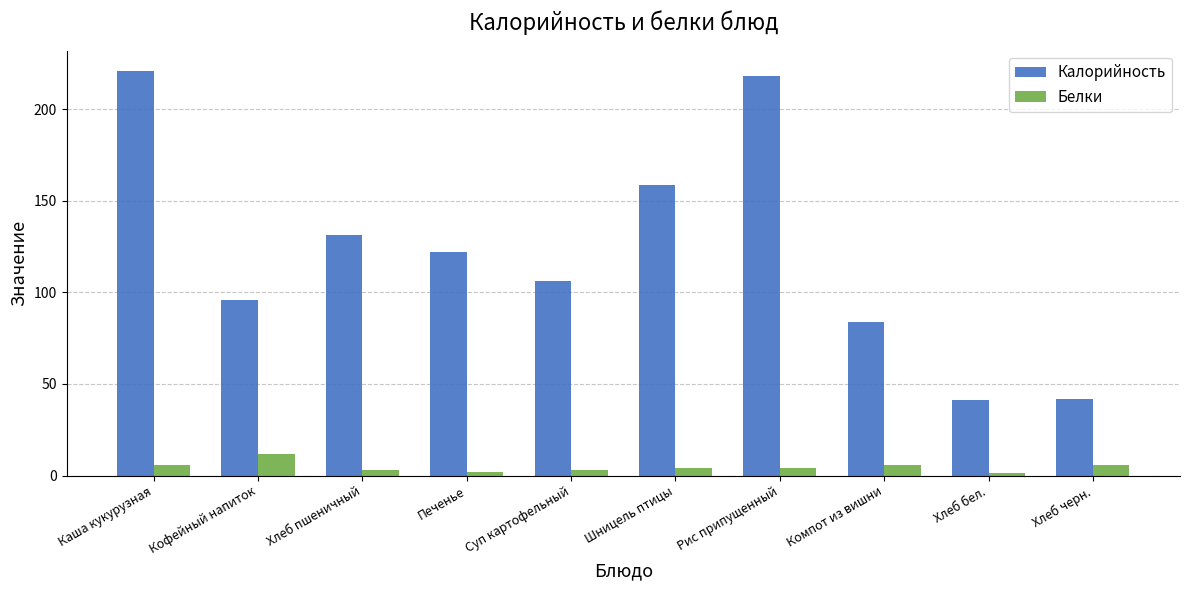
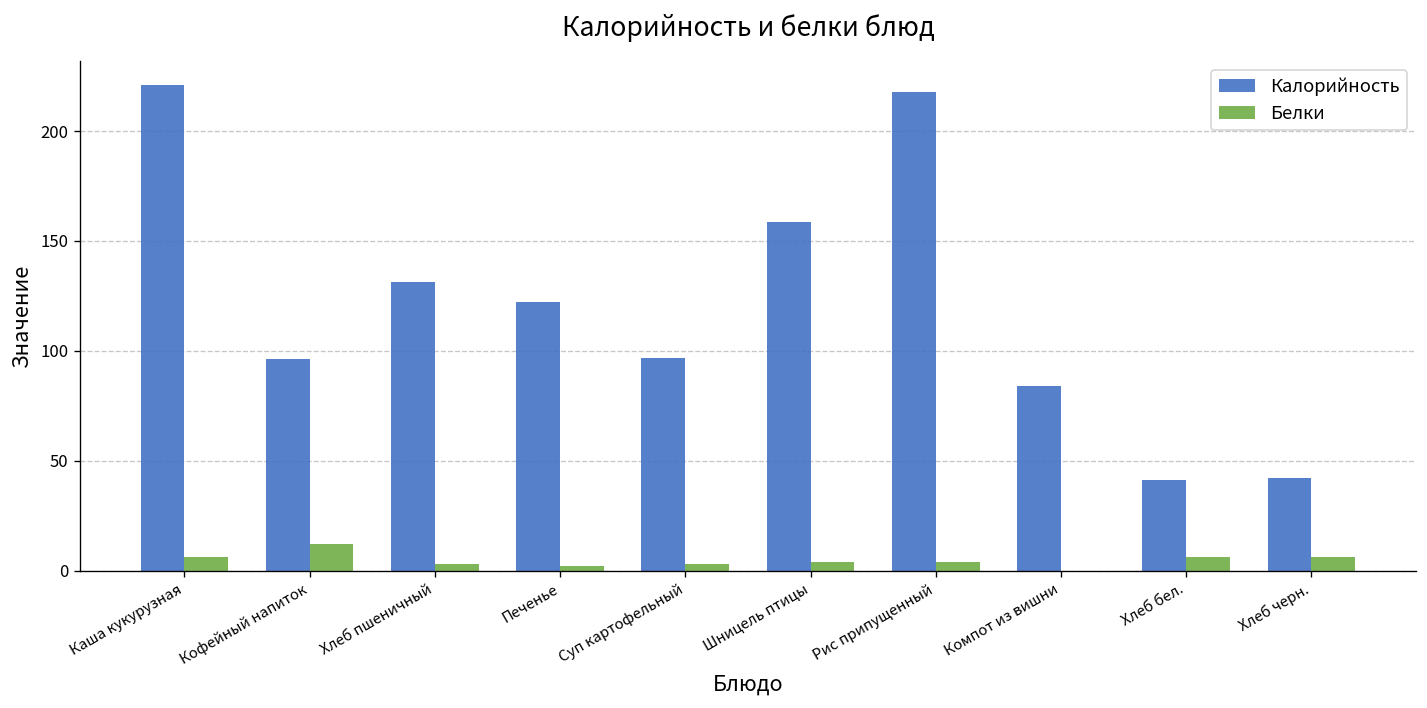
Калорийность, Суп картофельный: 106 -> 97
Белки, Компот из вишни: 6 -> 0
Белки, Хлеб бел.: 2 -> 6
